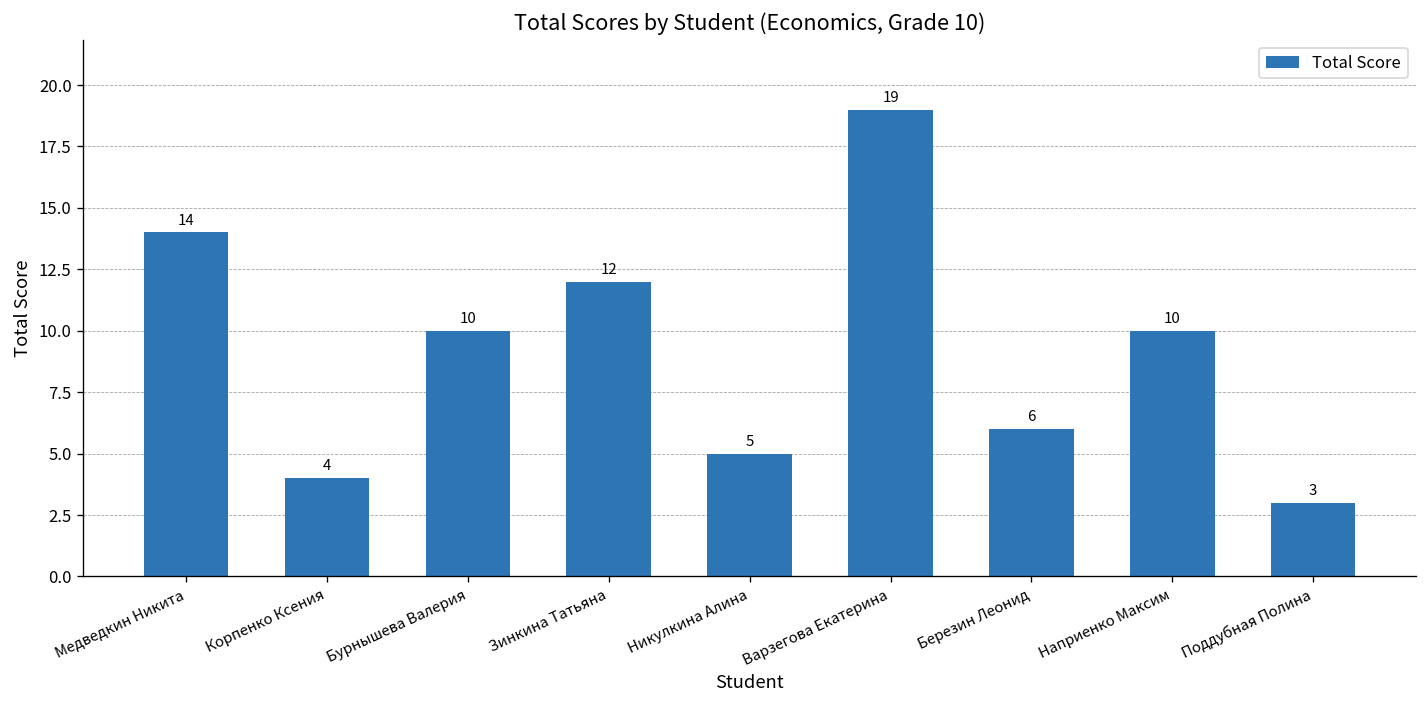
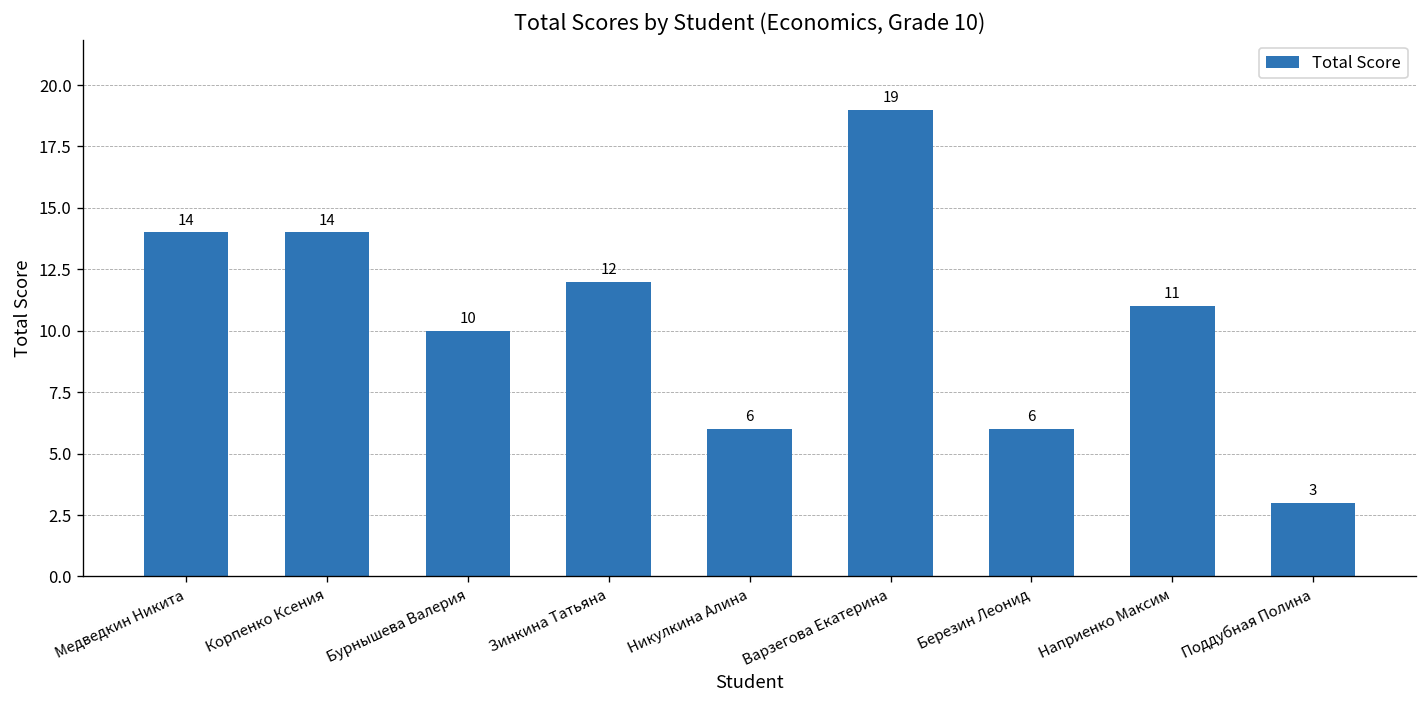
Корпенко Ксения: 4 -> 14
Никулкина Алина: 5 -> 6
Наприенко Максим: 10 -> 11
